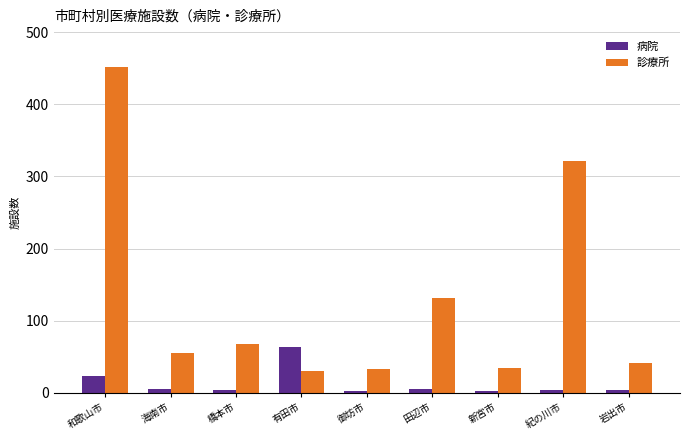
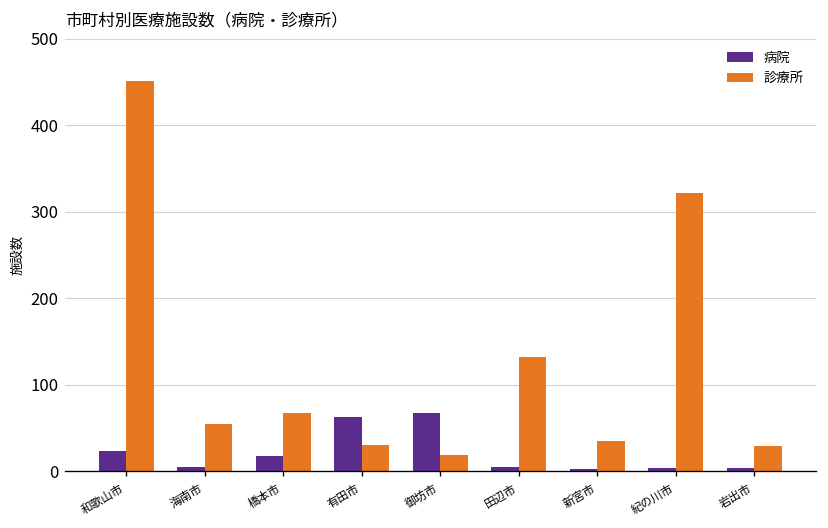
病院, 橋本市: 0 -> 20
病院, 御坊市: 0 -> 70
診療所, 御坊市: 30 -> 20
診療所, 岩出市: 40 -> 30
